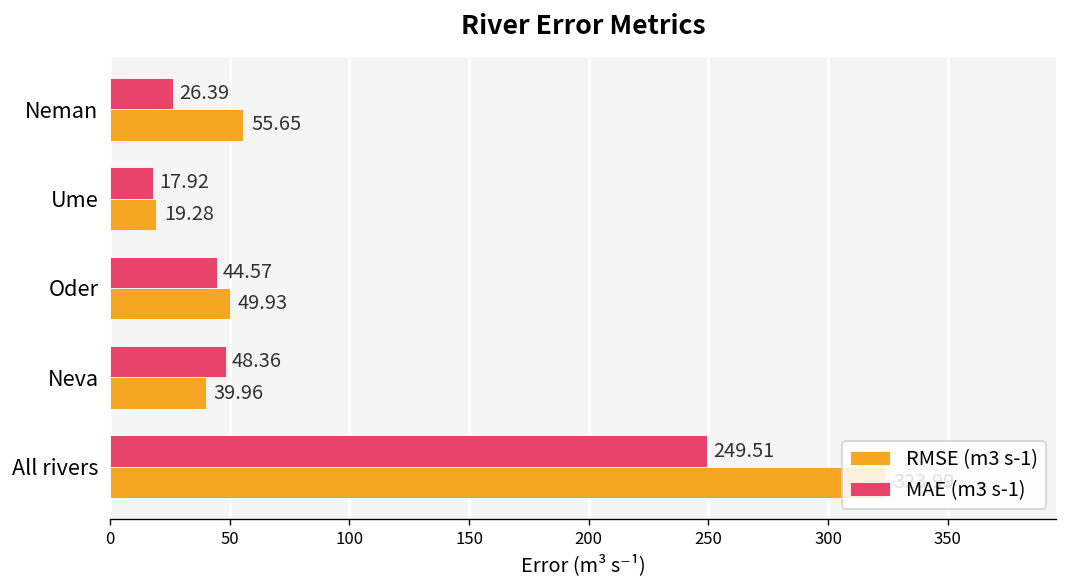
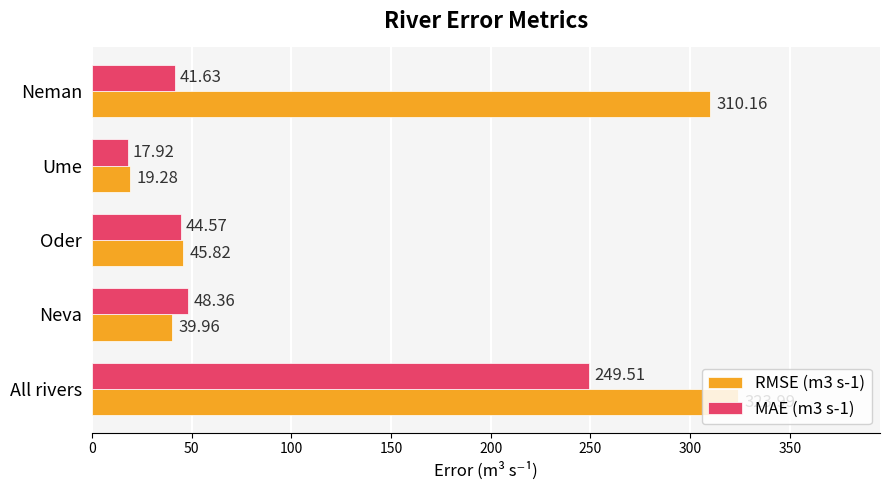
MAE (m3 s-1), Neman: 26.39 -> 41.63
RMSE (m3 s-1), Neman: 55.65 -> 310.16
RMSE (m3 s-1), Oder: 49.93 -> 45.82
